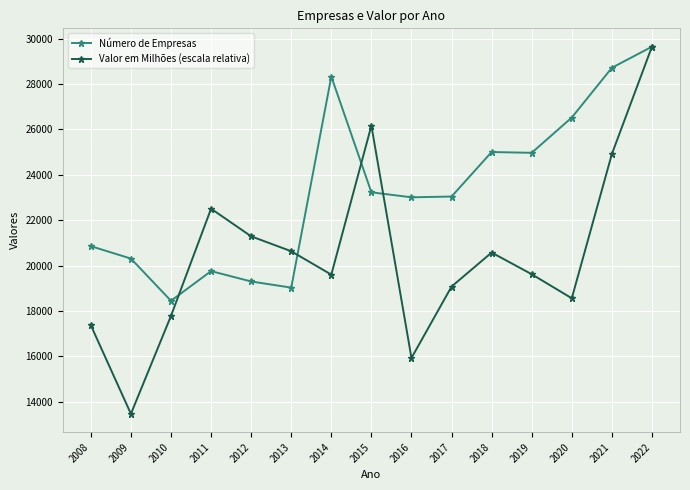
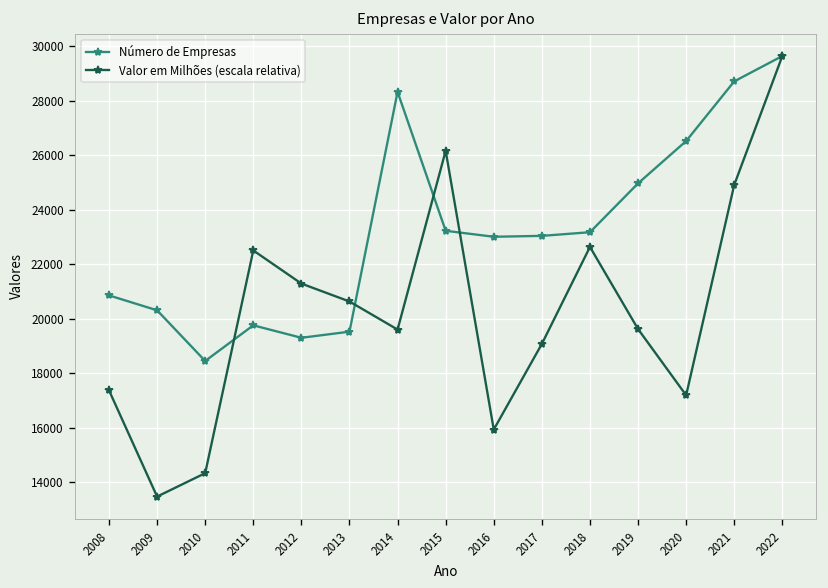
Valor em Milhões (escala relativa), 2010: 17800 -> 14300
Número de Empresas, 2013: 19000 -> 19500
Número de Empresas, 2018: 25000 -> 23200
Valor em Milhões (escala relativa), 2018: 20600 -> 22600
Valor em Milhões (escala relativa), 2020: 18600 -> 17200
